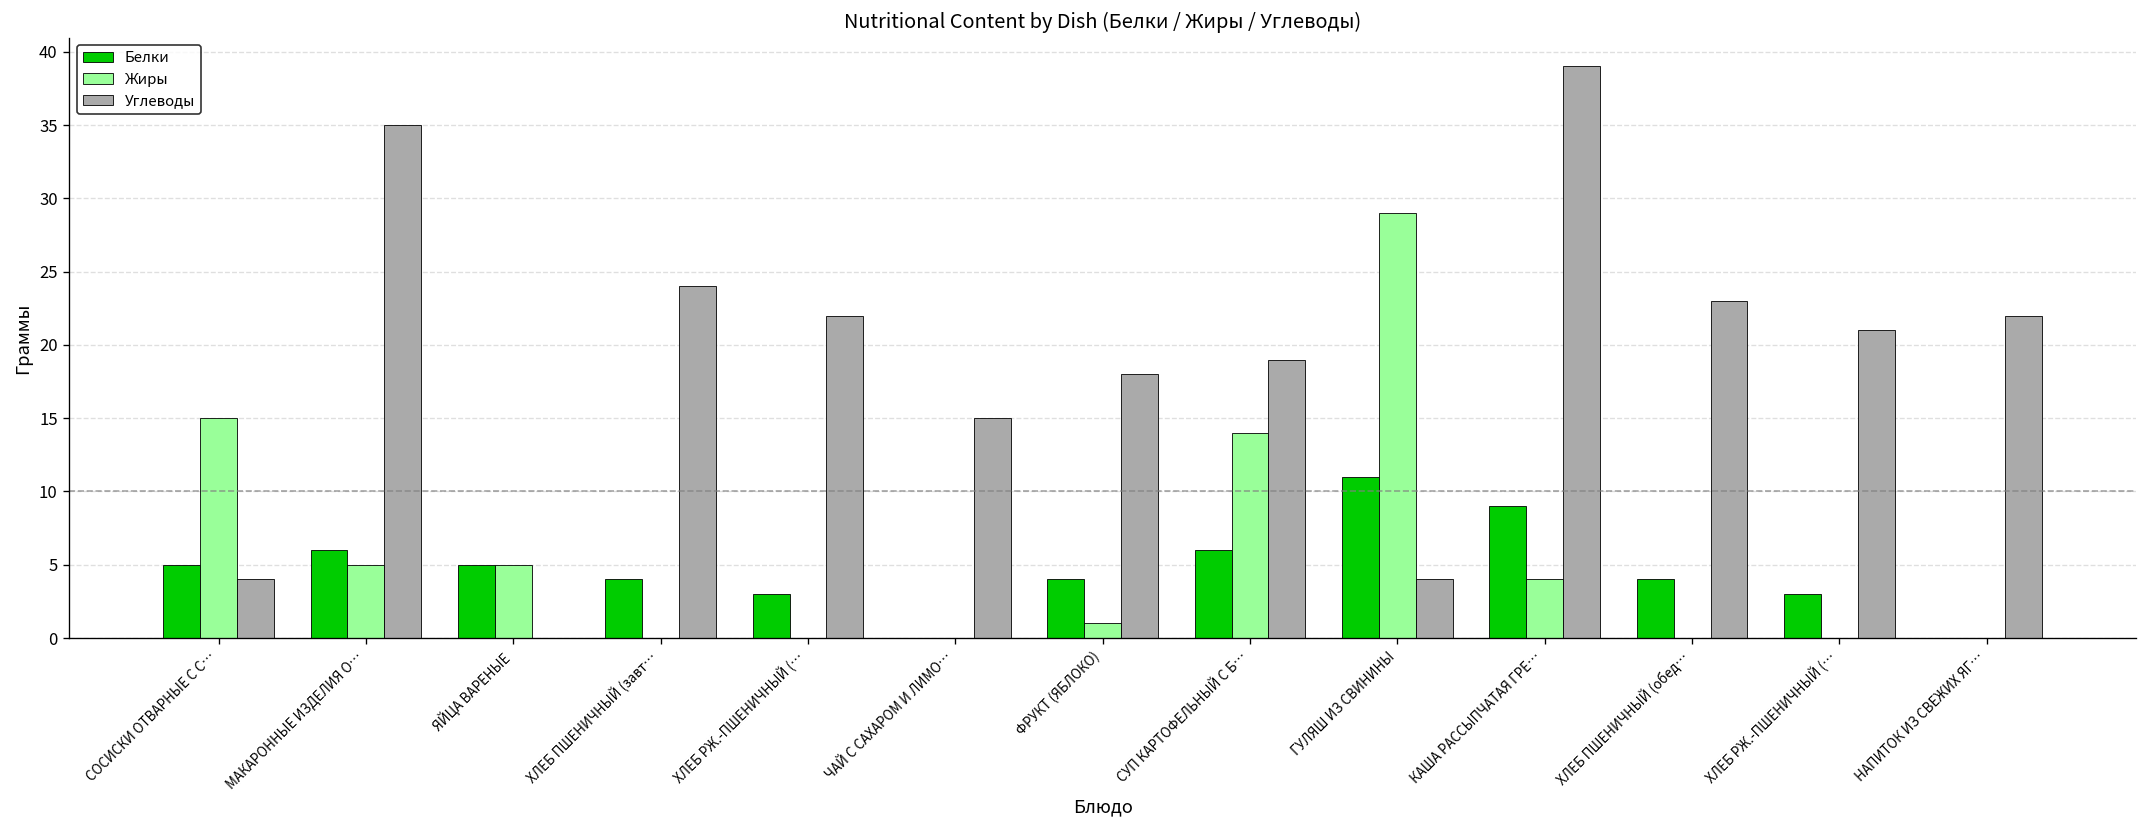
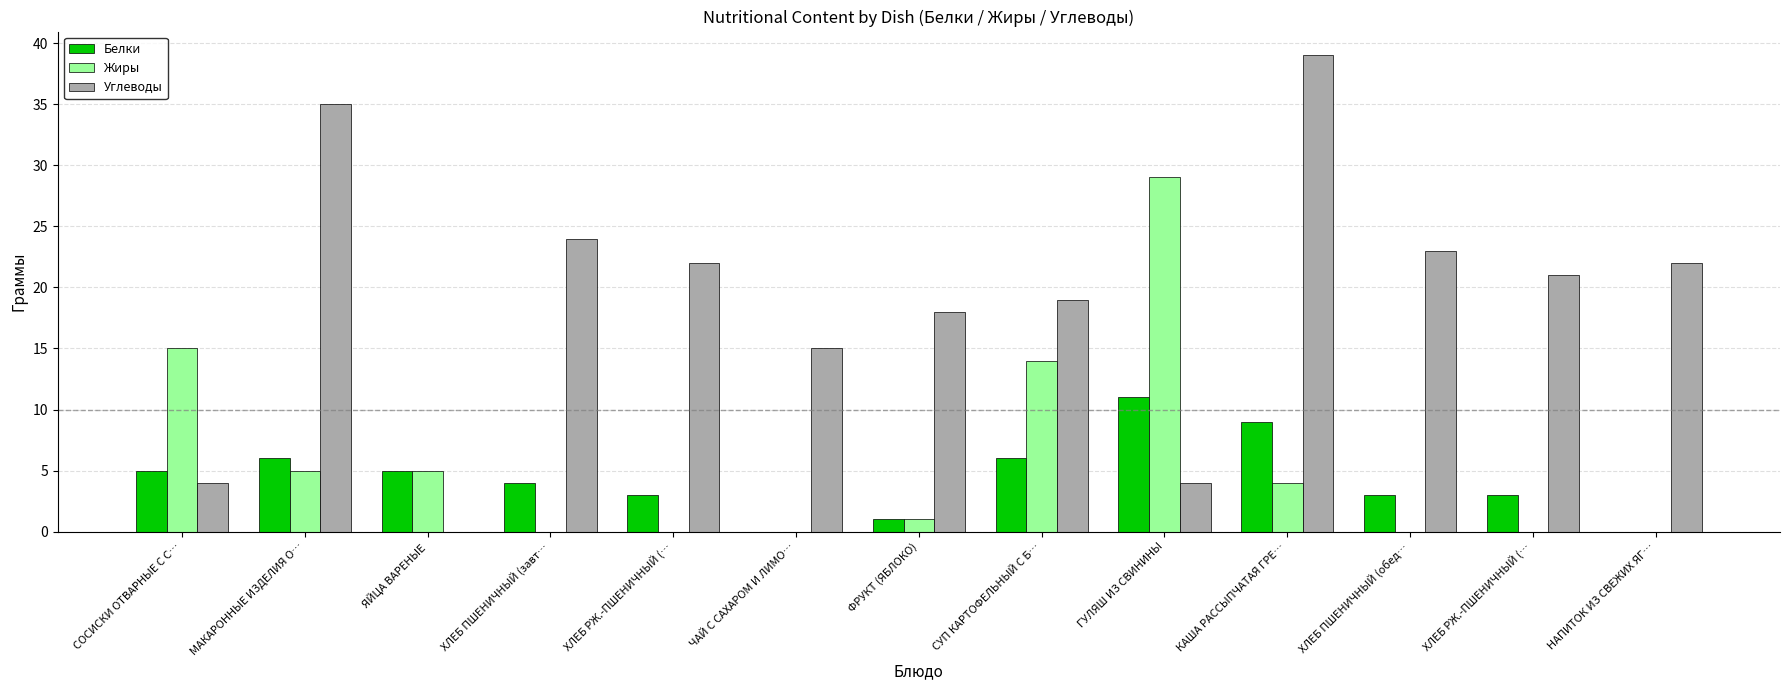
Белки, ФРУКТ (ЯБЛОКО): 4 -> 1
Белки, ХЛЕБ ПШЕНИЧНЫЙ (обед…: 4 -> 3
